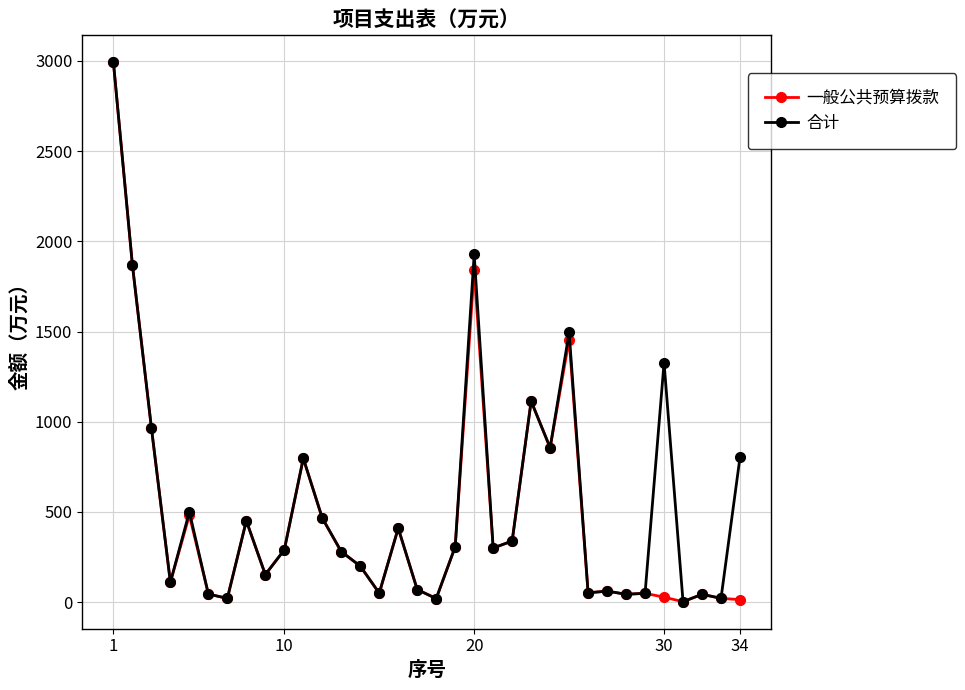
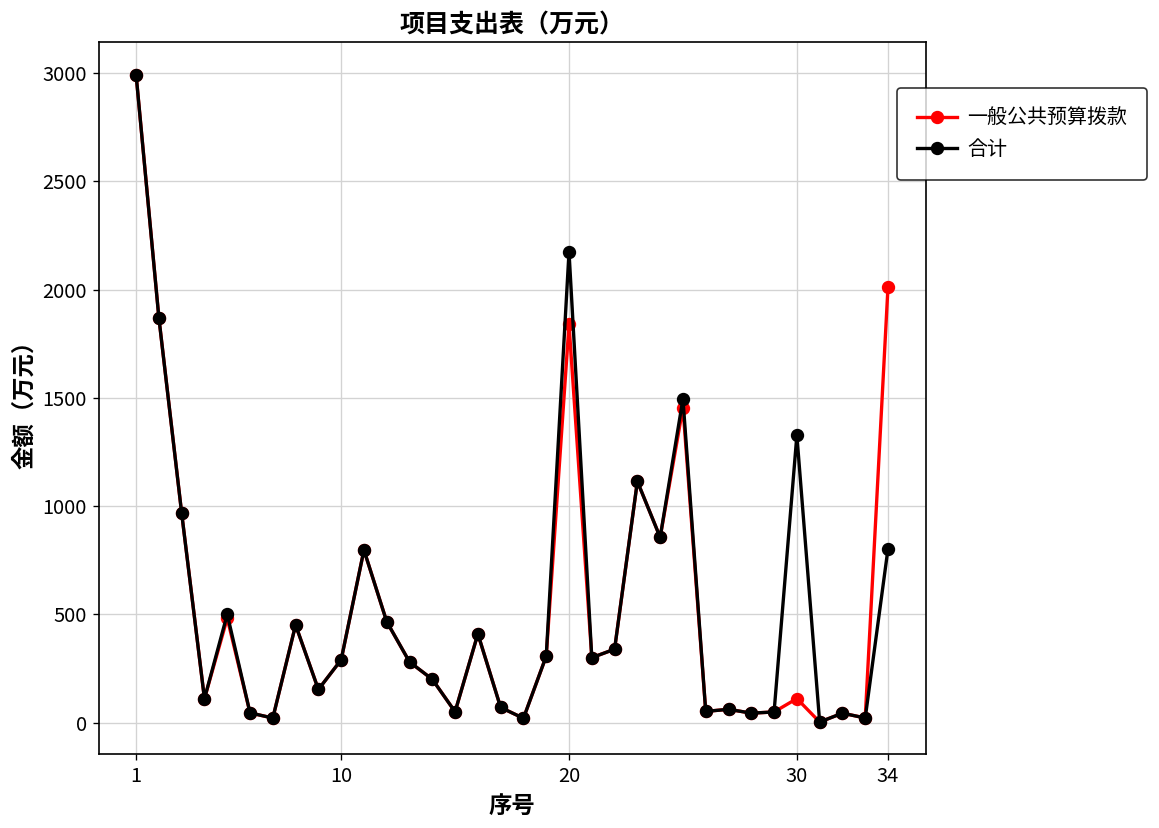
合计, 20: 1930 -> 2170
一般公共预算拨款, 30: 30 -> 110
一般公共预算拨款, 34: 10 -> 2010
